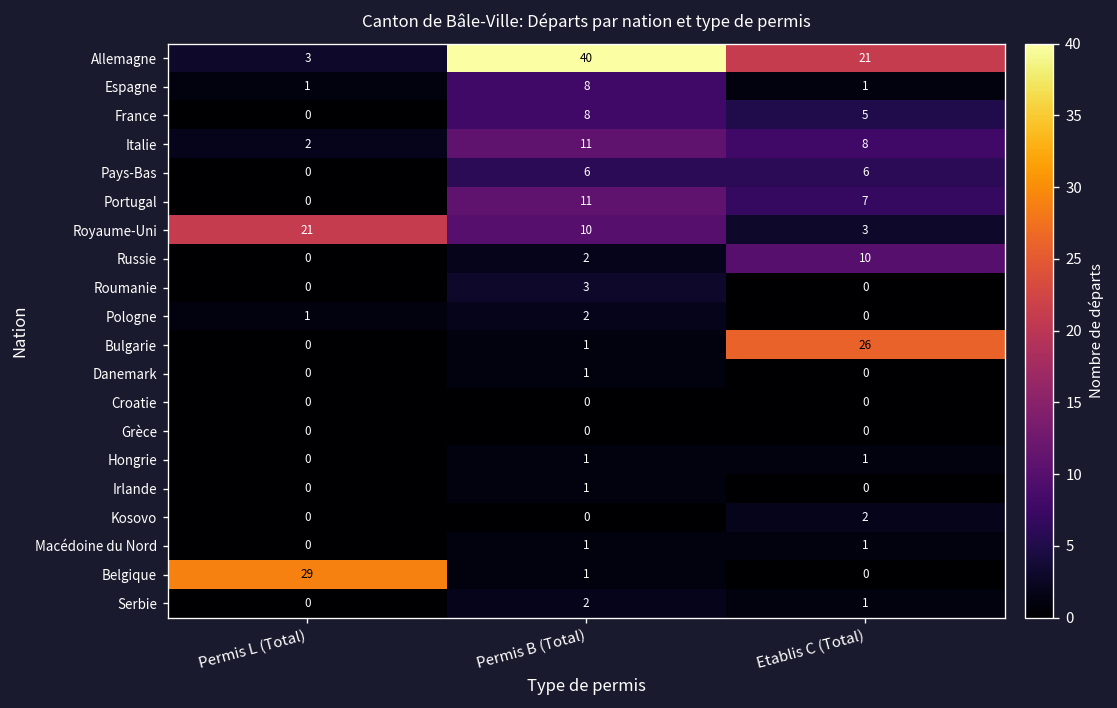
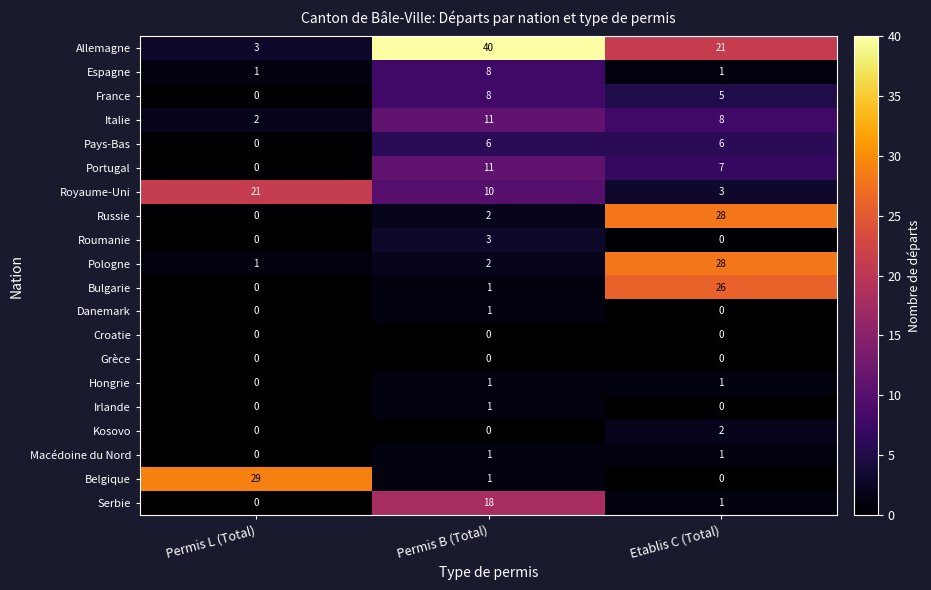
Russie, Etablis C (Total): 10 -> 28
Pologne, Etablis C (Total): 0 -> 28
Serbie, Permis B (Total): 2 -> 18
